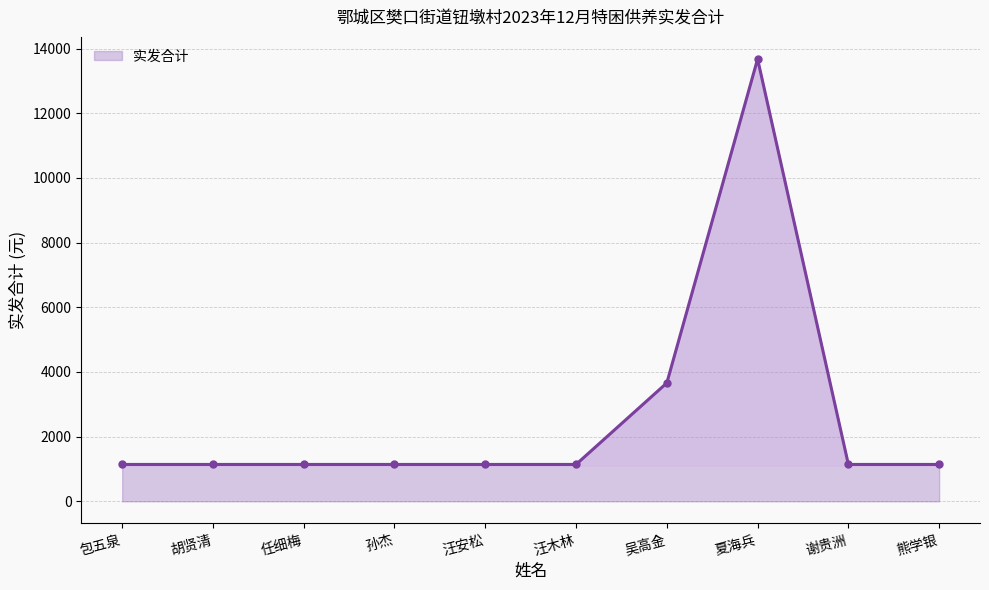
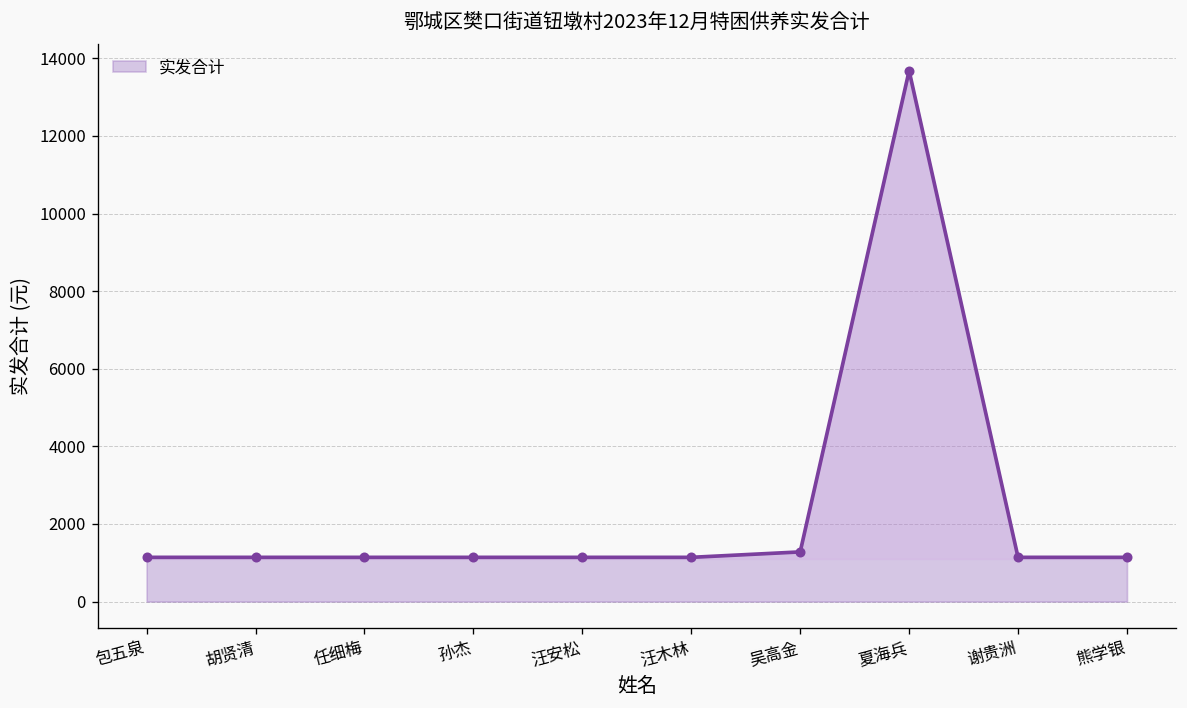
吴高金: 3700 -> 1300
